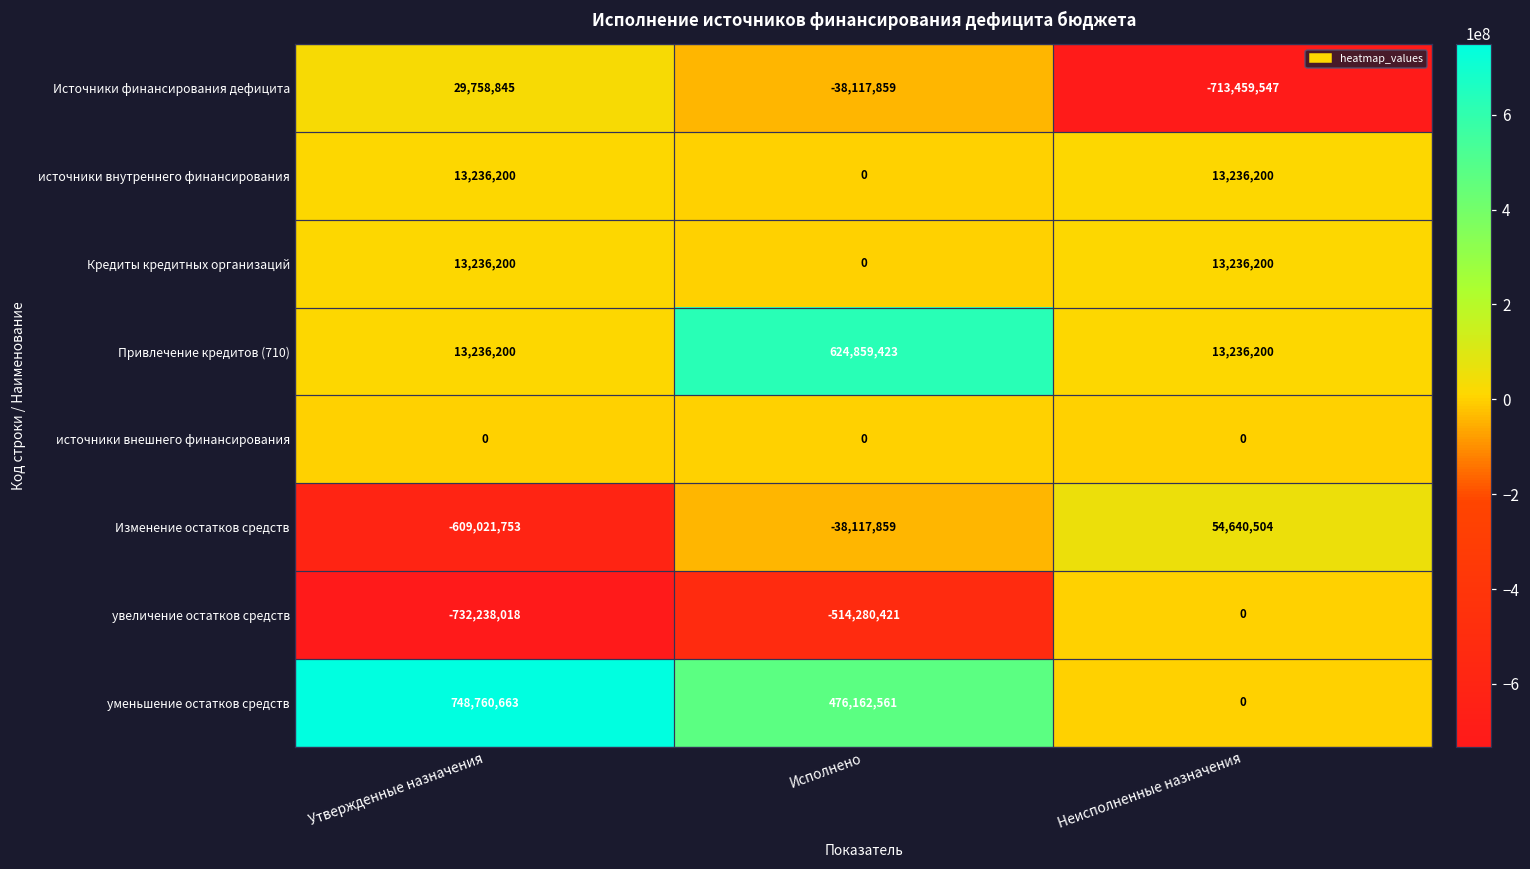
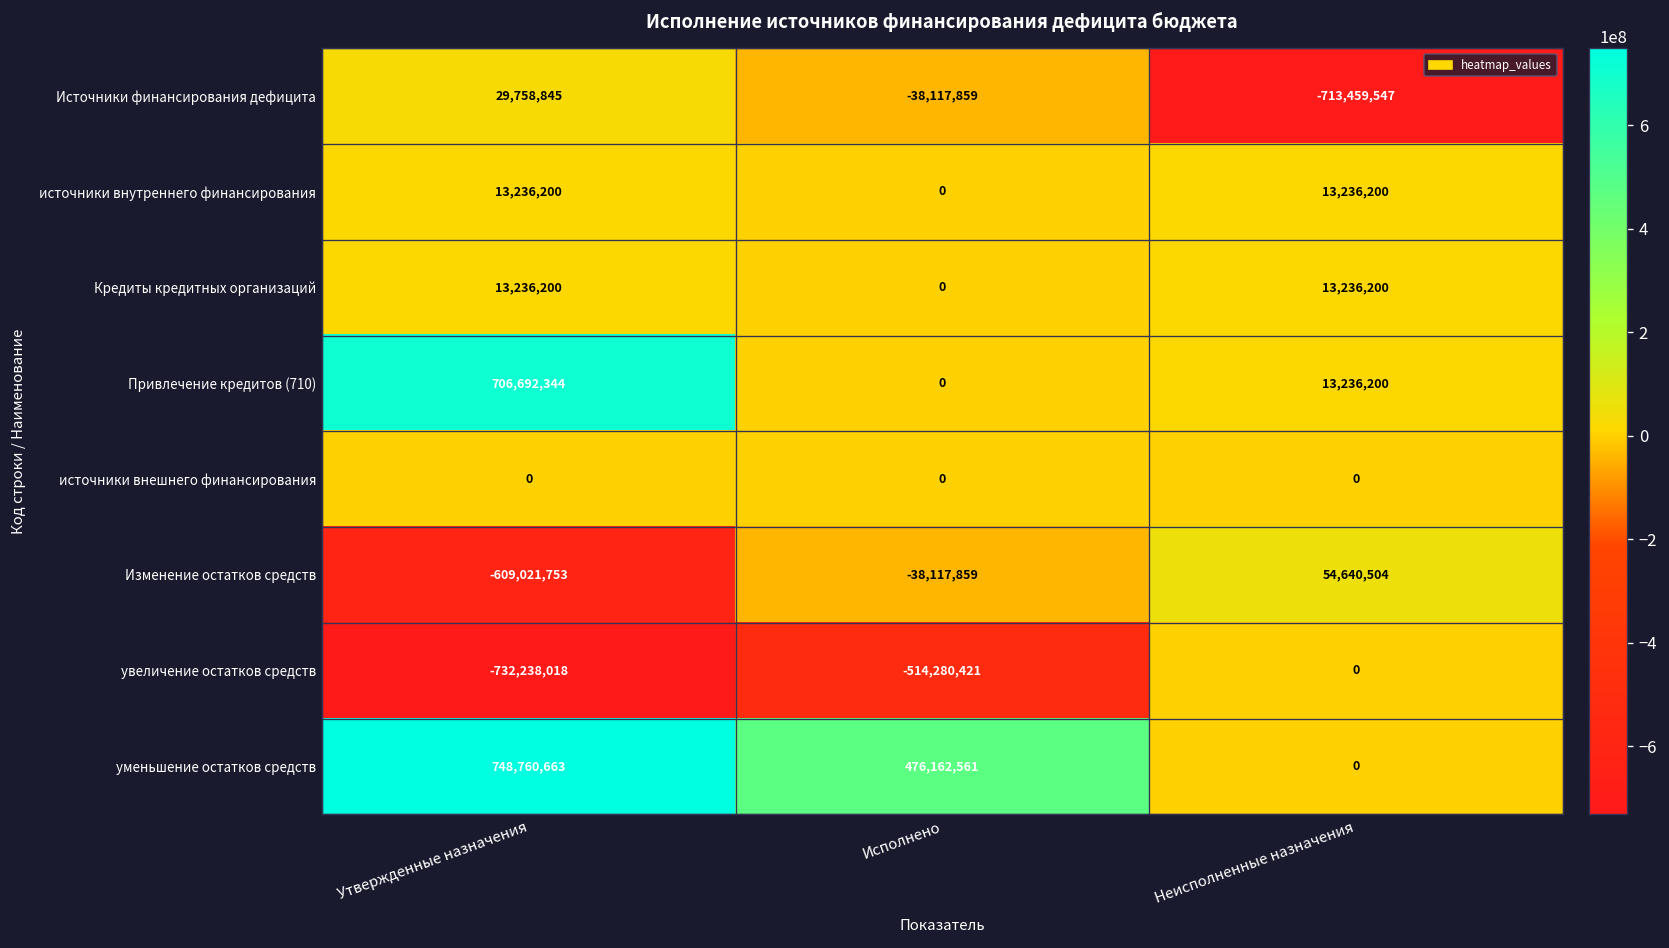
Привлечение кредитов (710), Утвержденные назначения: 13,236,200 -> 706,692,344
Привлечение кредитов (710), Исполнено: 624,859,423 -> 0
